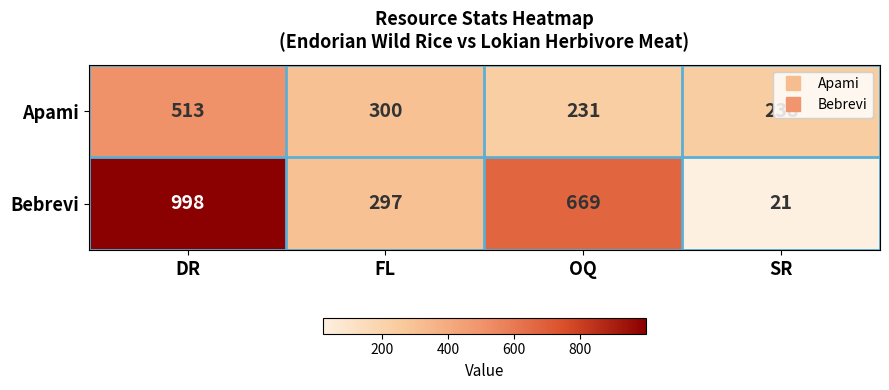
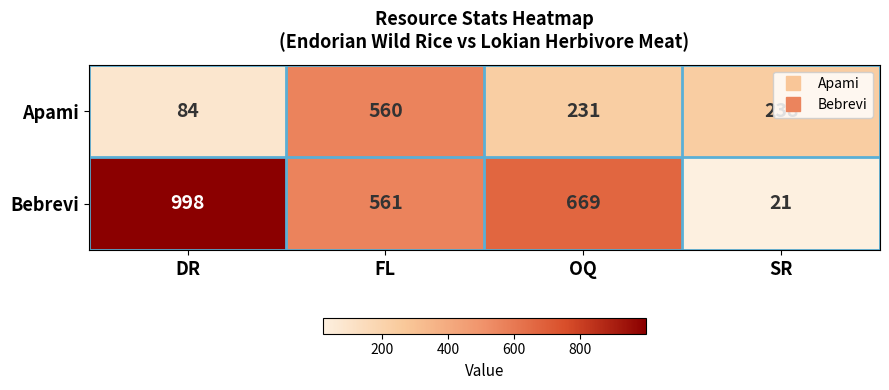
Apami, DR: 513 -> 84
Apami, FL: 300 -> 560
Bebrevi, FL: 297 -> 561
